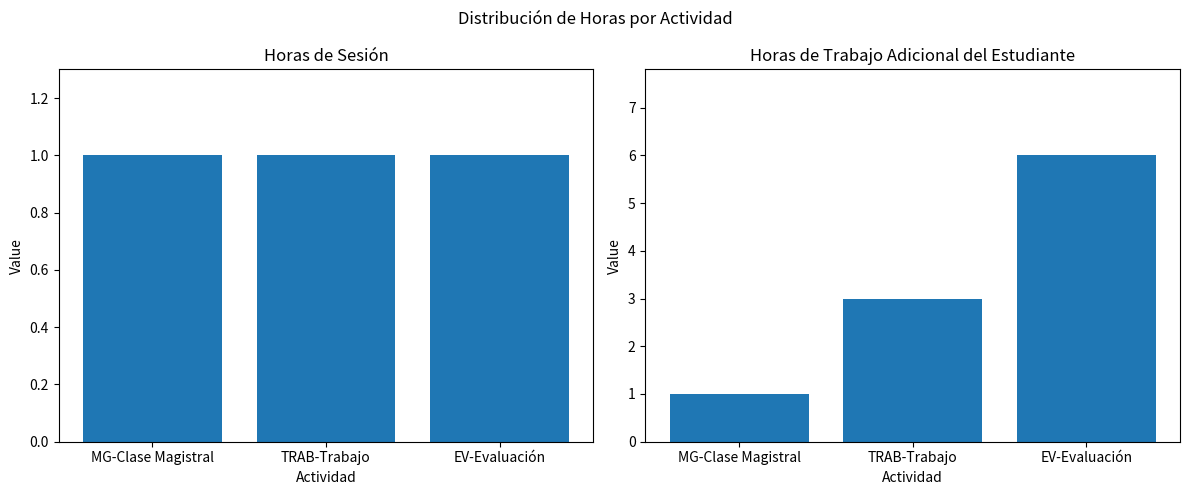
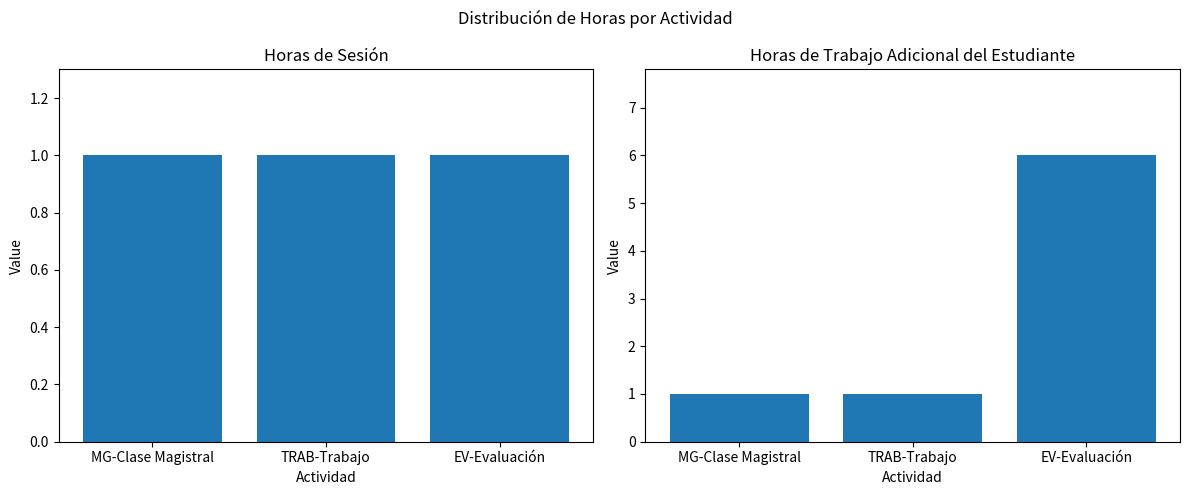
Horas de Trabajo Adicional del Estudiante, TRAB-Trabajo: 3 -> 1
